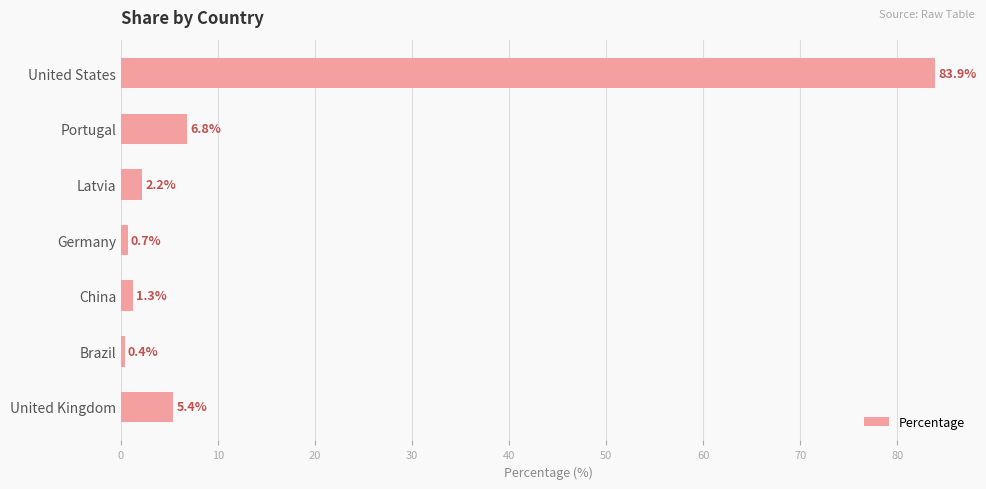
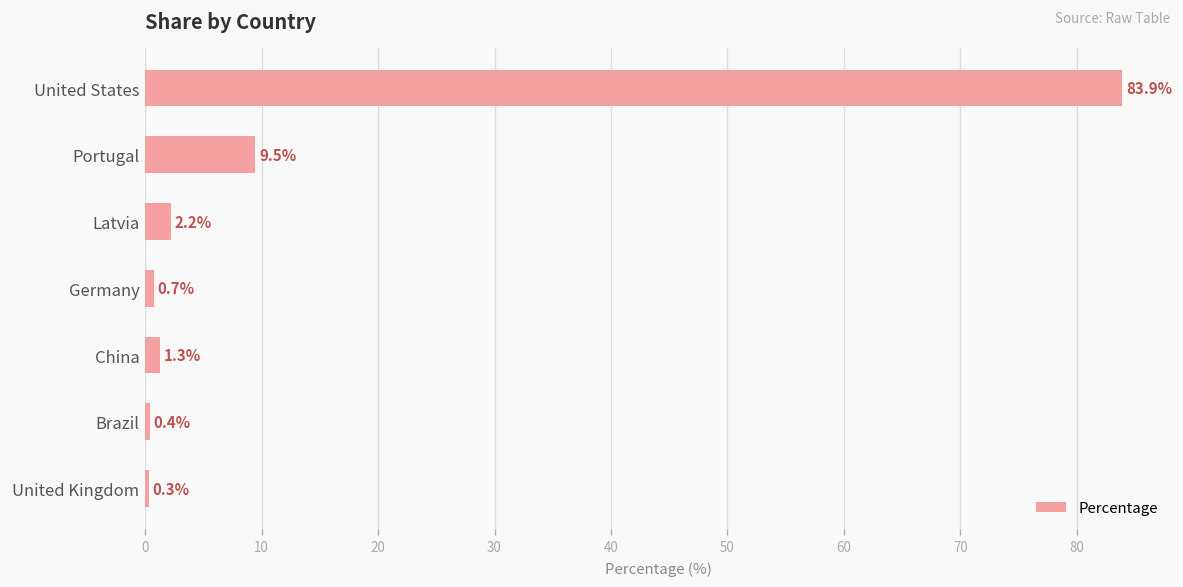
Portugal: 6.8% -> 9.5%
United Kingdom: 5.4% -> 0.3%
